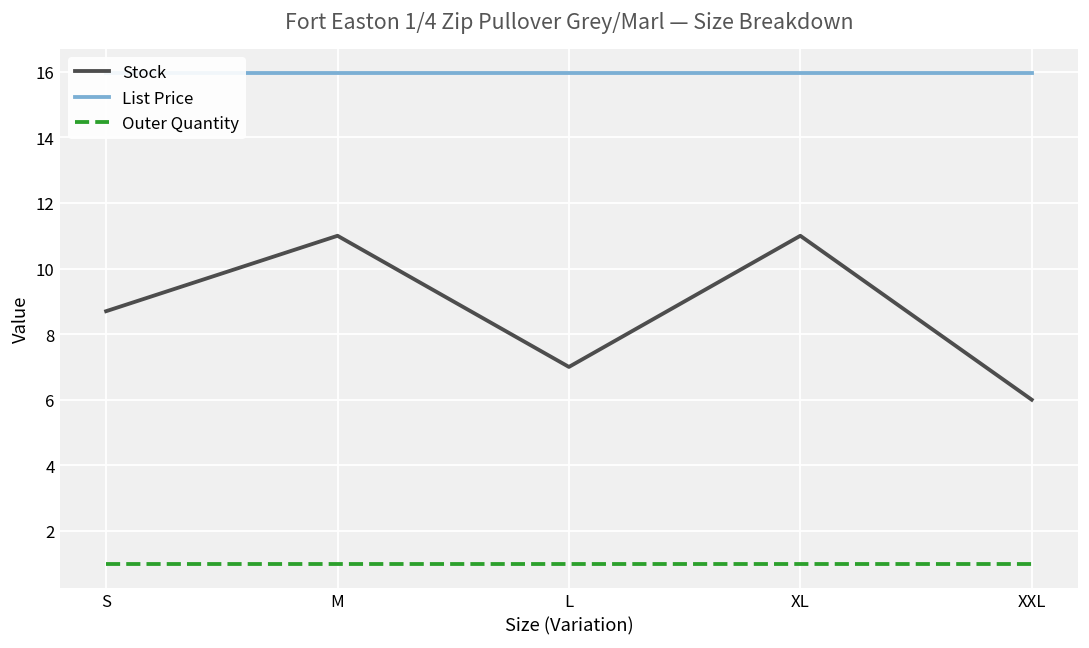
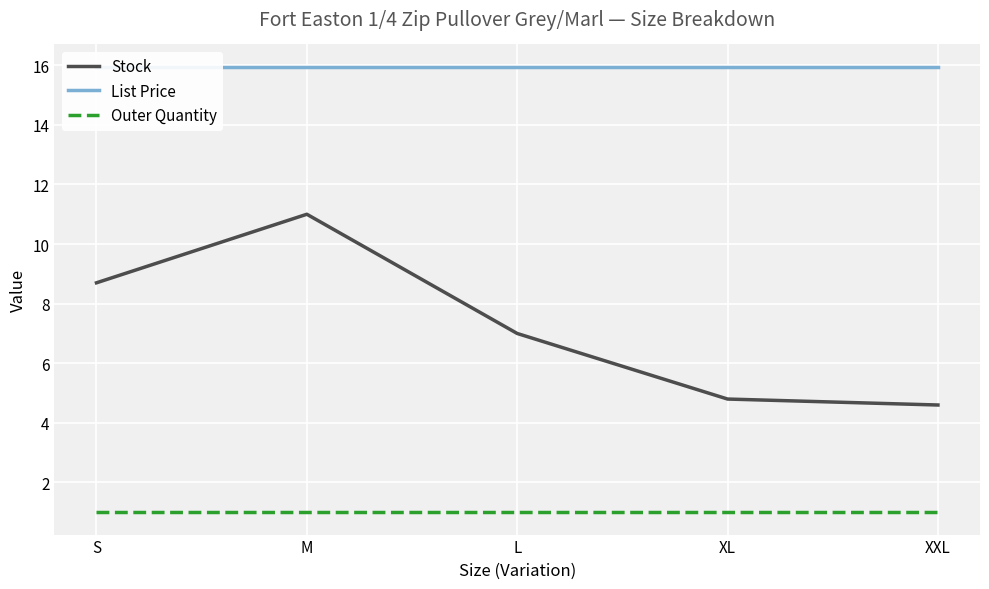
Stock, XL: 11.0 -> 4.8
Stock, XXL: 6.0 -> 4.6
